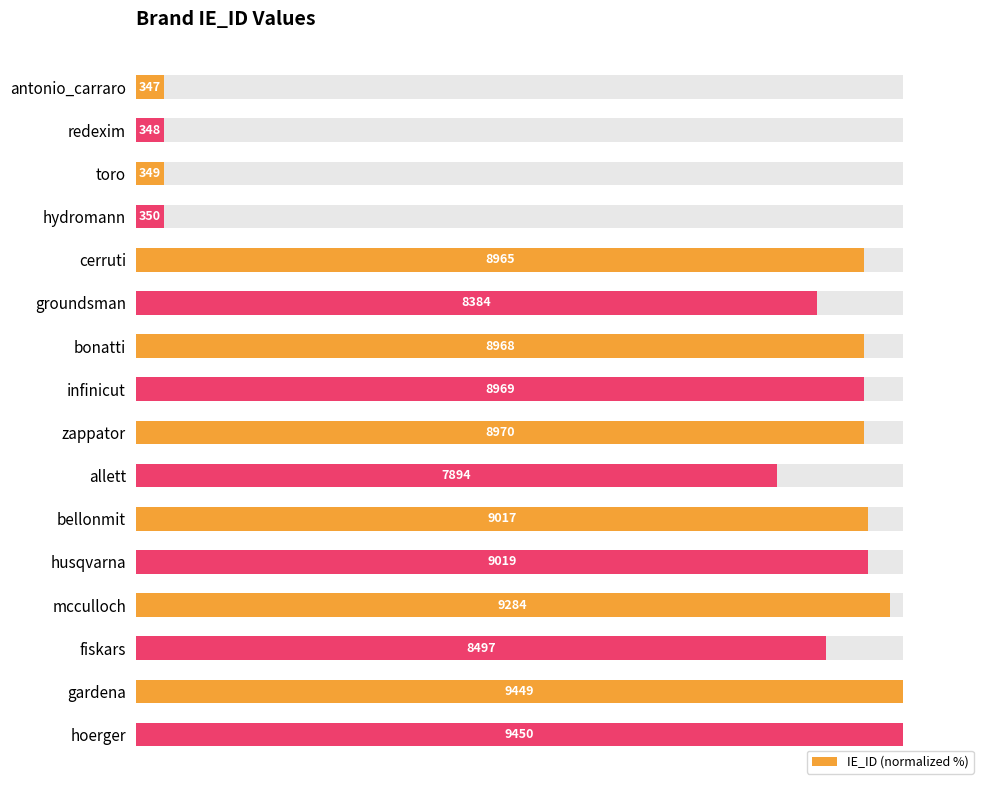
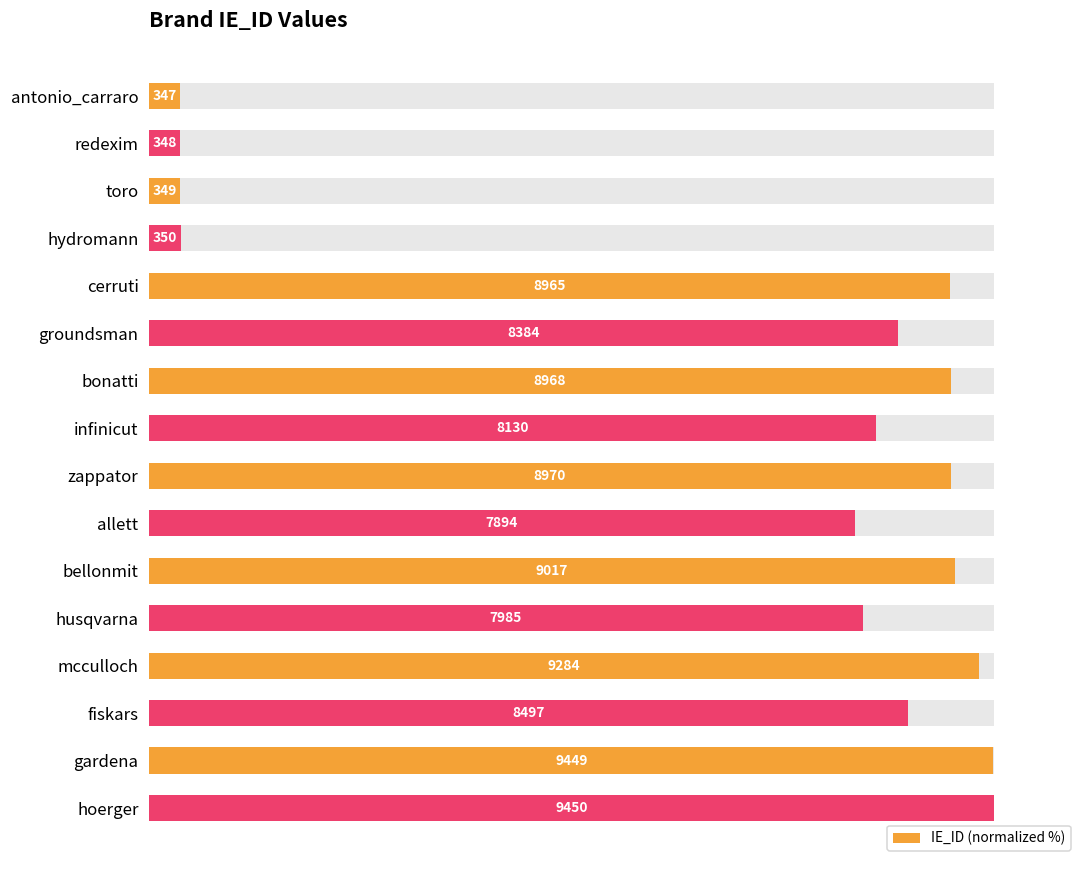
IE_ID (normalized %), infinicut: 8969 -> 8130
IE_ID (normalized %), husqvarna: 9019 -> 7985
